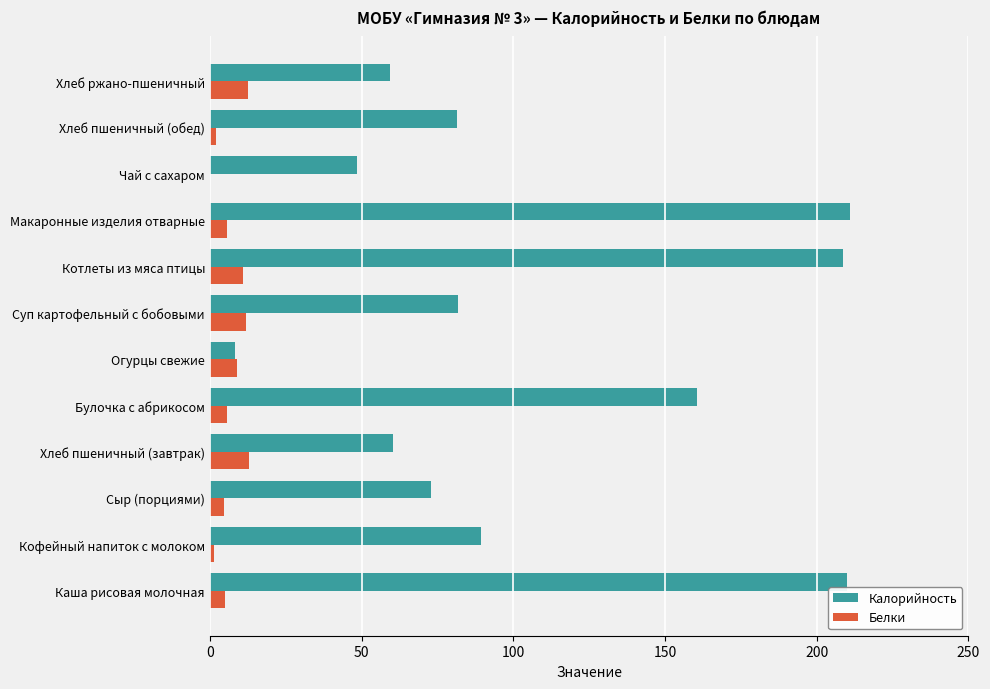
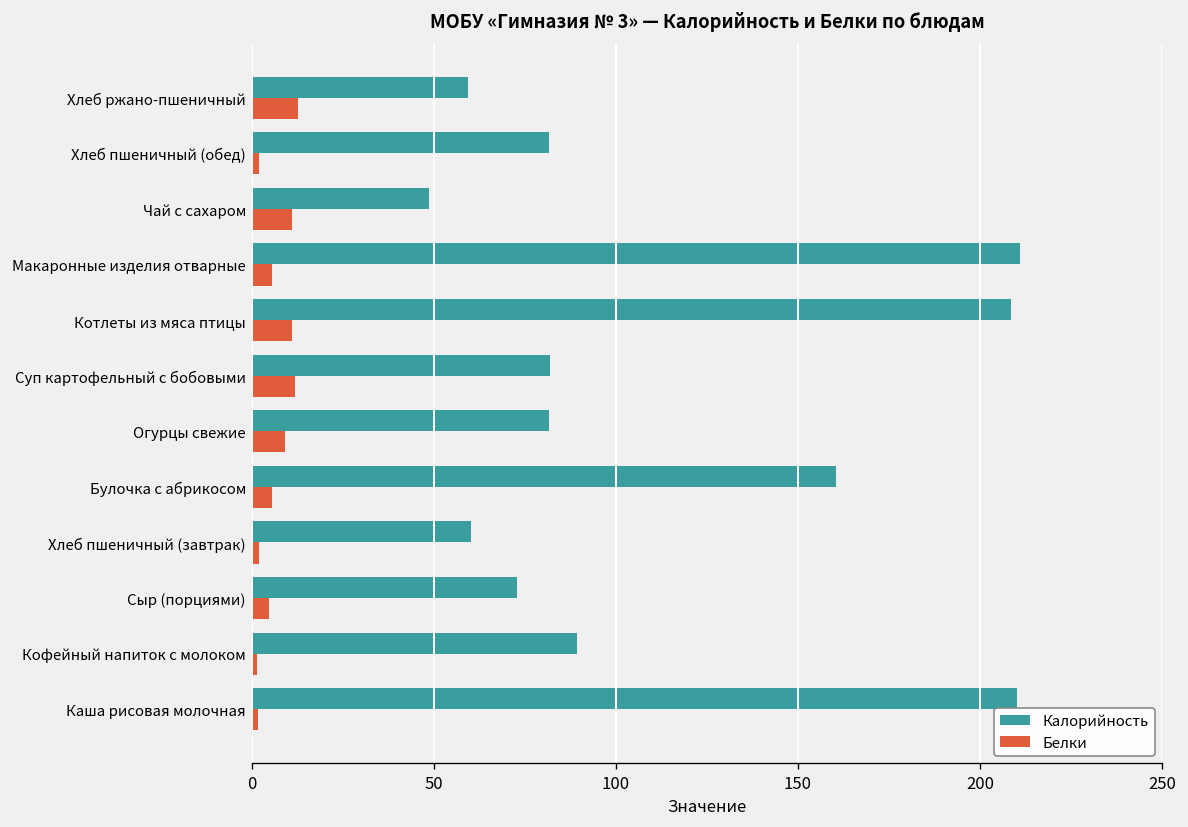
Белки, Чай с сахаром: 0 -> 11
Калорийность, Огурцы свежие: 8 -> 82
Белки, Хлеб пшеничный (завтрак): 13 -> 2
Белки, Каша рисовая молочная: 5 -> 2
